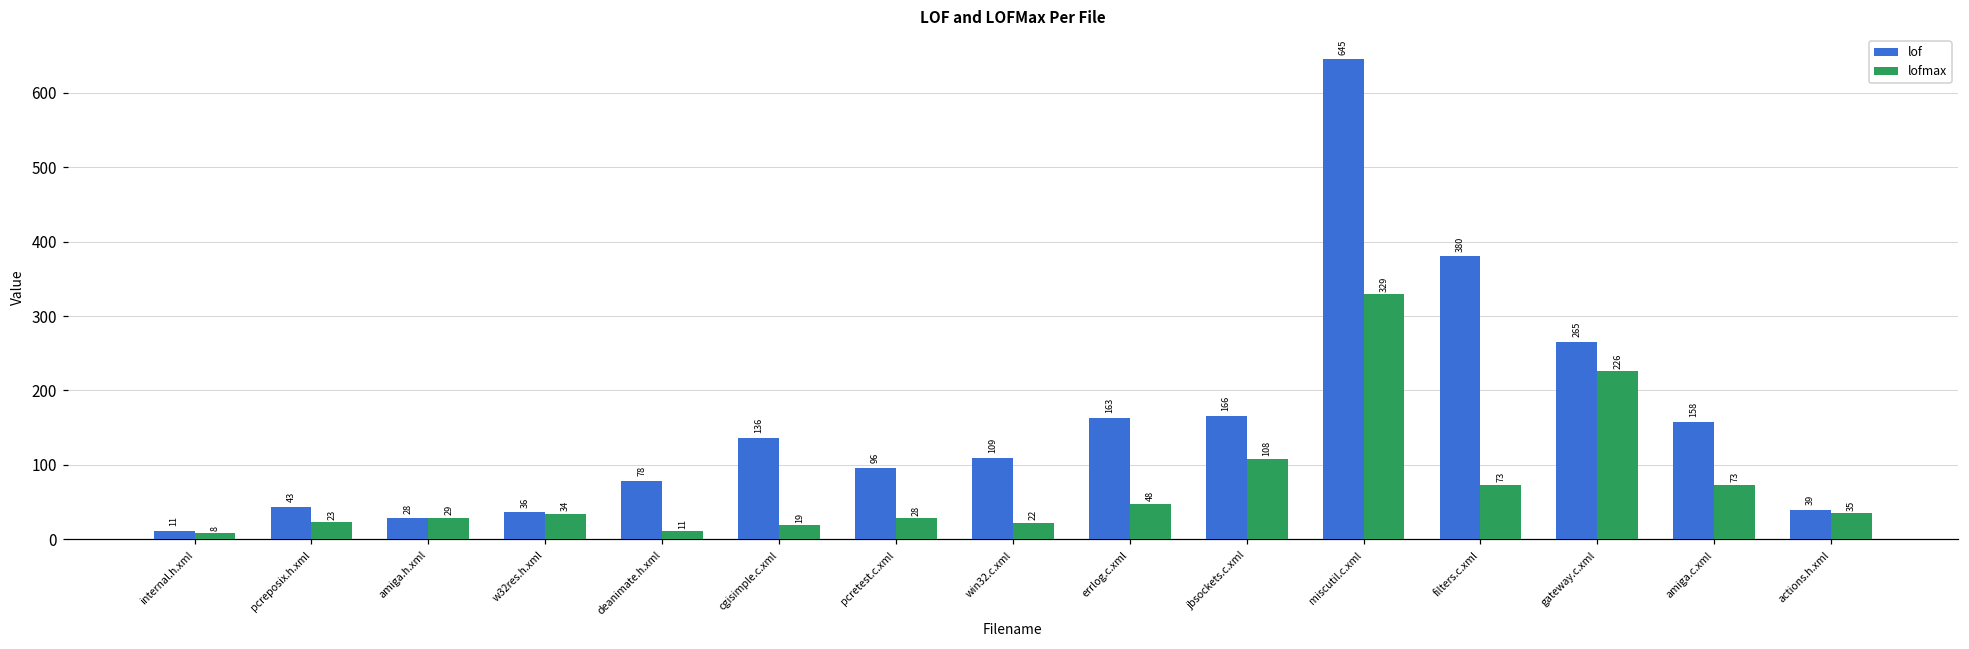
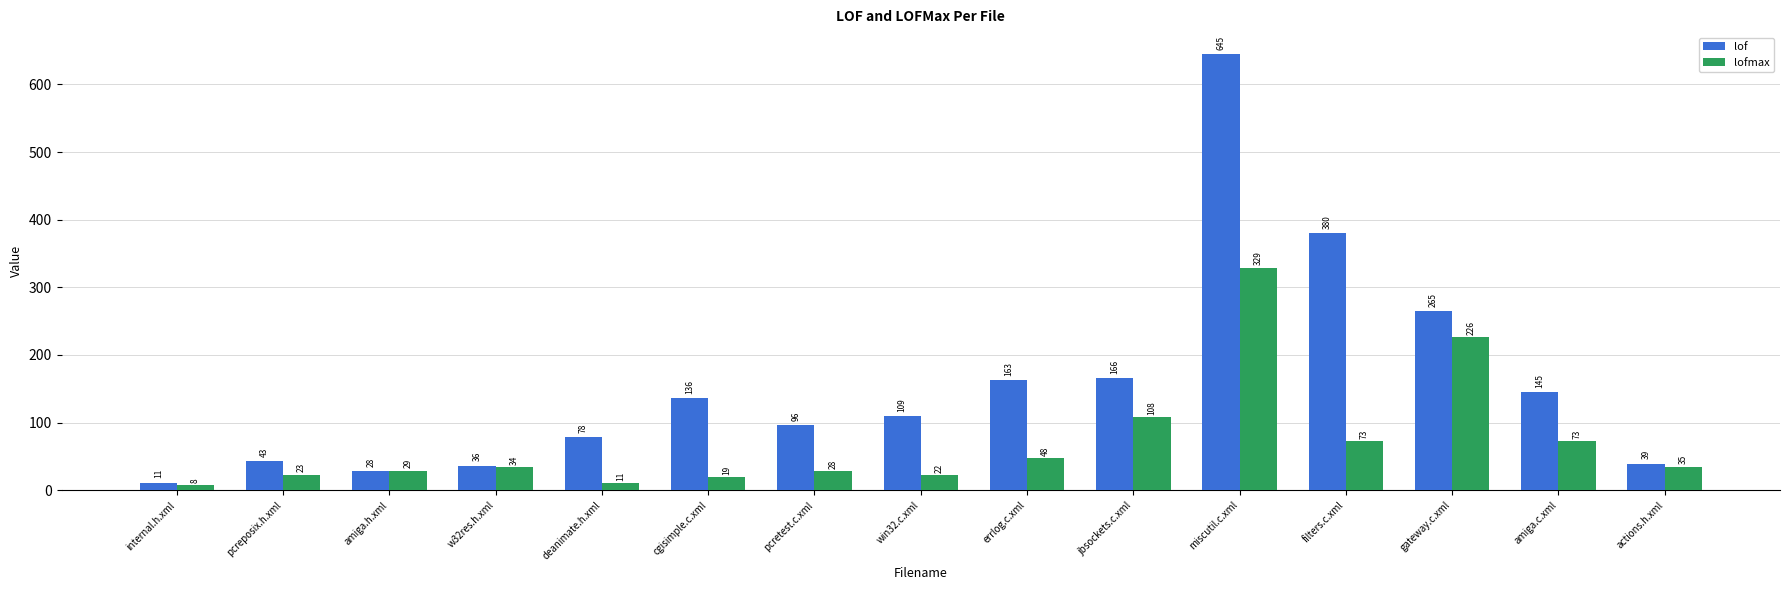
lof, amiga.c.xml: 158 -> 145
